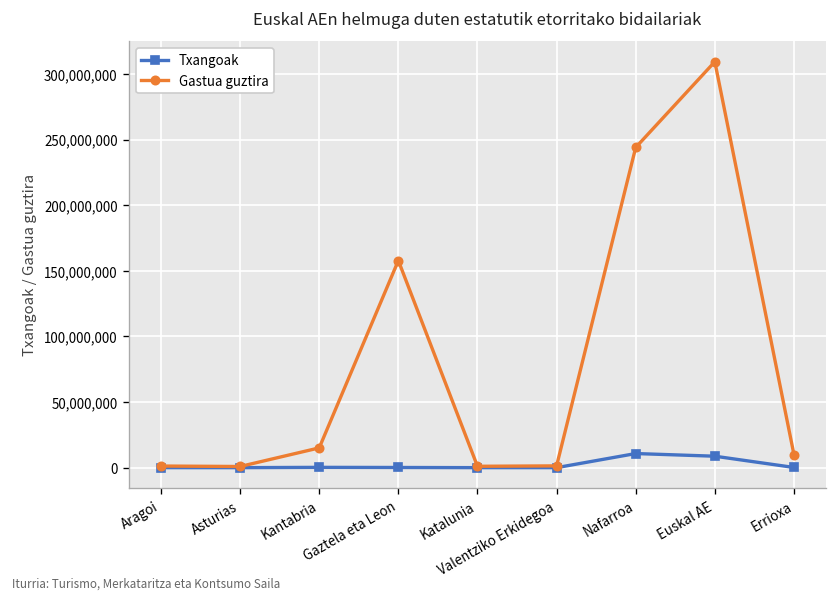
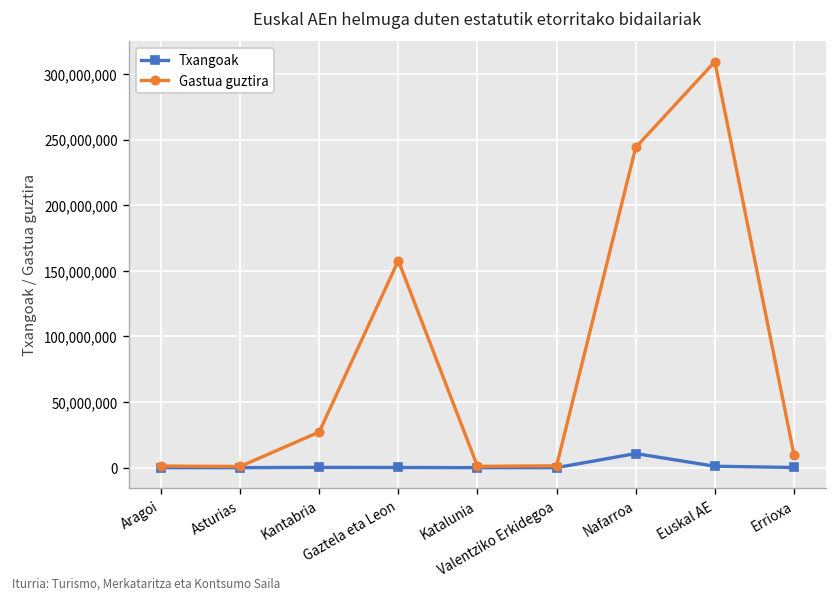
Gastua guztira, Kantabria: 15,000,000 -> 27,000,000
Txangoak, Euskal AE: 9,000,000 -> 1,000,000
